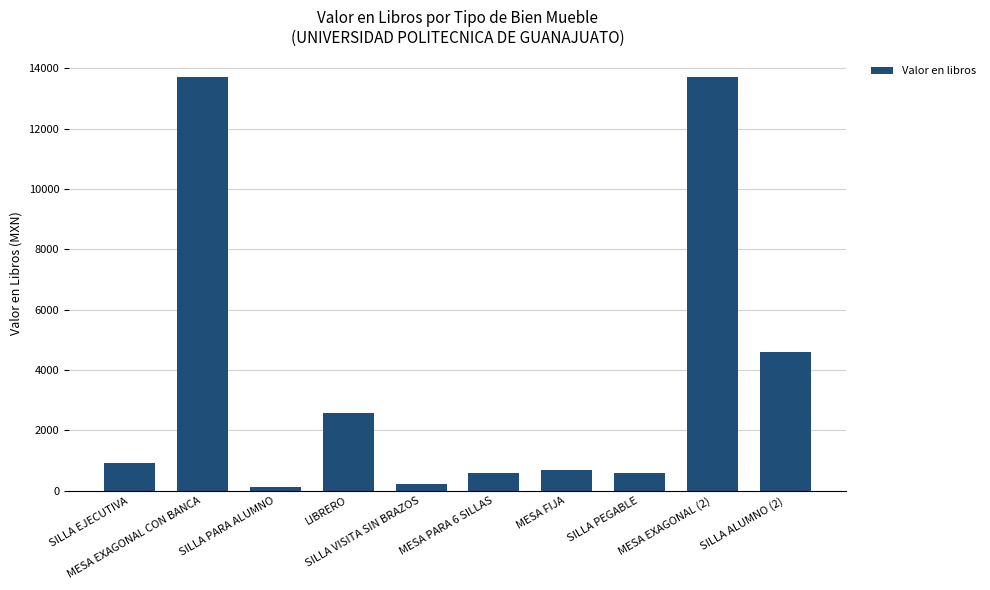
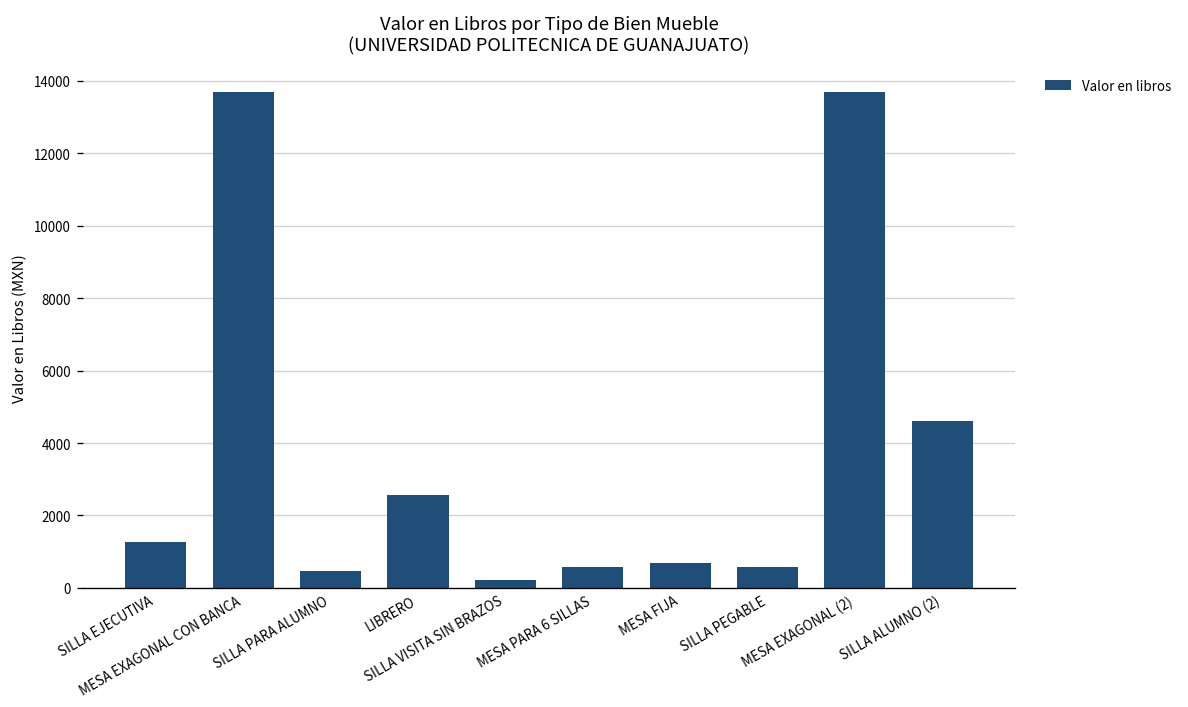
SILLA EJECUTIVA: 900 -> 1300
SILLA PARA ALUMNO: 100 -> 500
